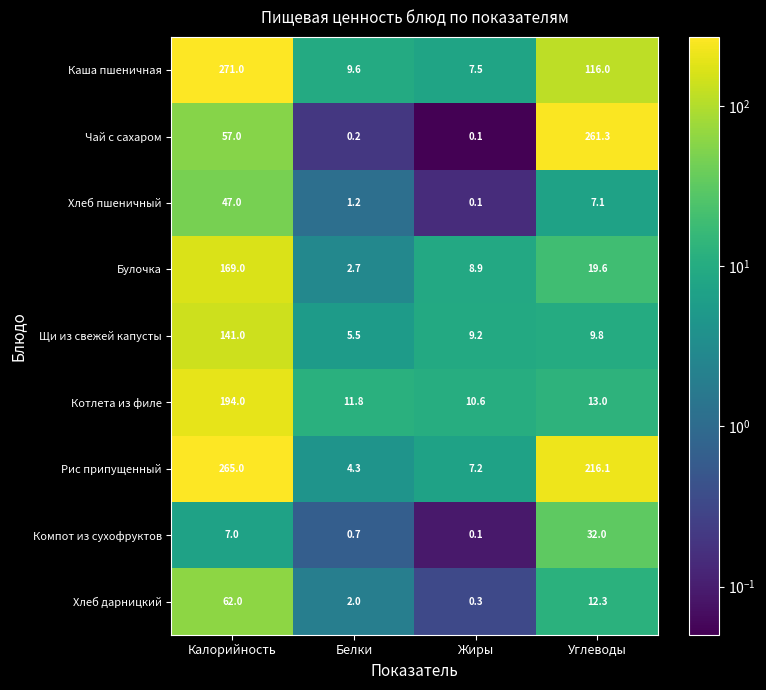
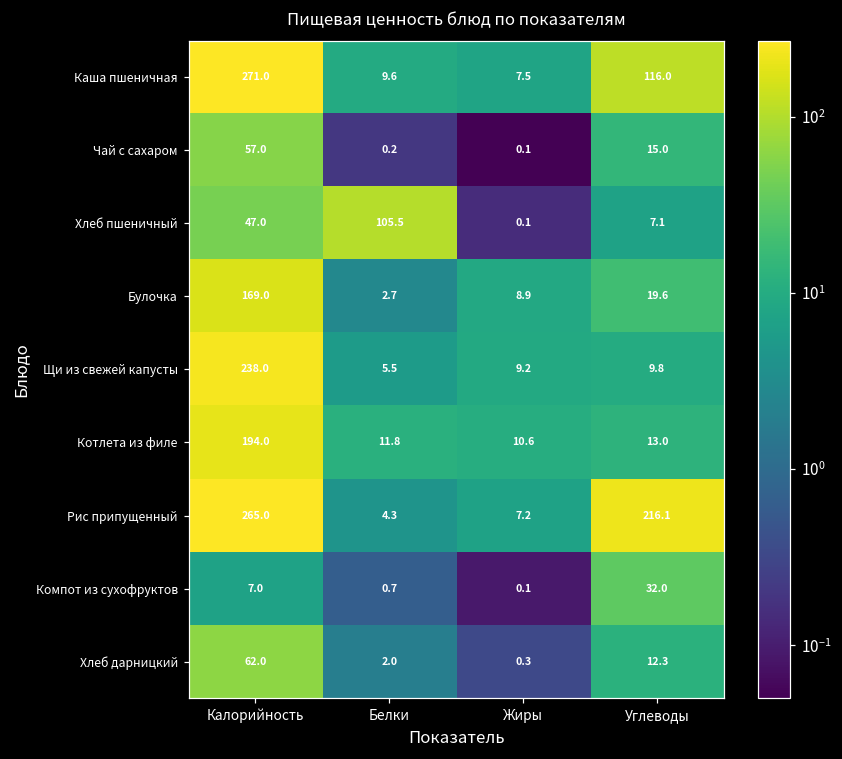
Чай с сахаром, Углеводы: 261.3 -> 15.0
Хлеб пшеничный, Белки: 1.2 -> 105.5
Щи из свежей капусты, Калорийность: 141.0 -> 238.0
